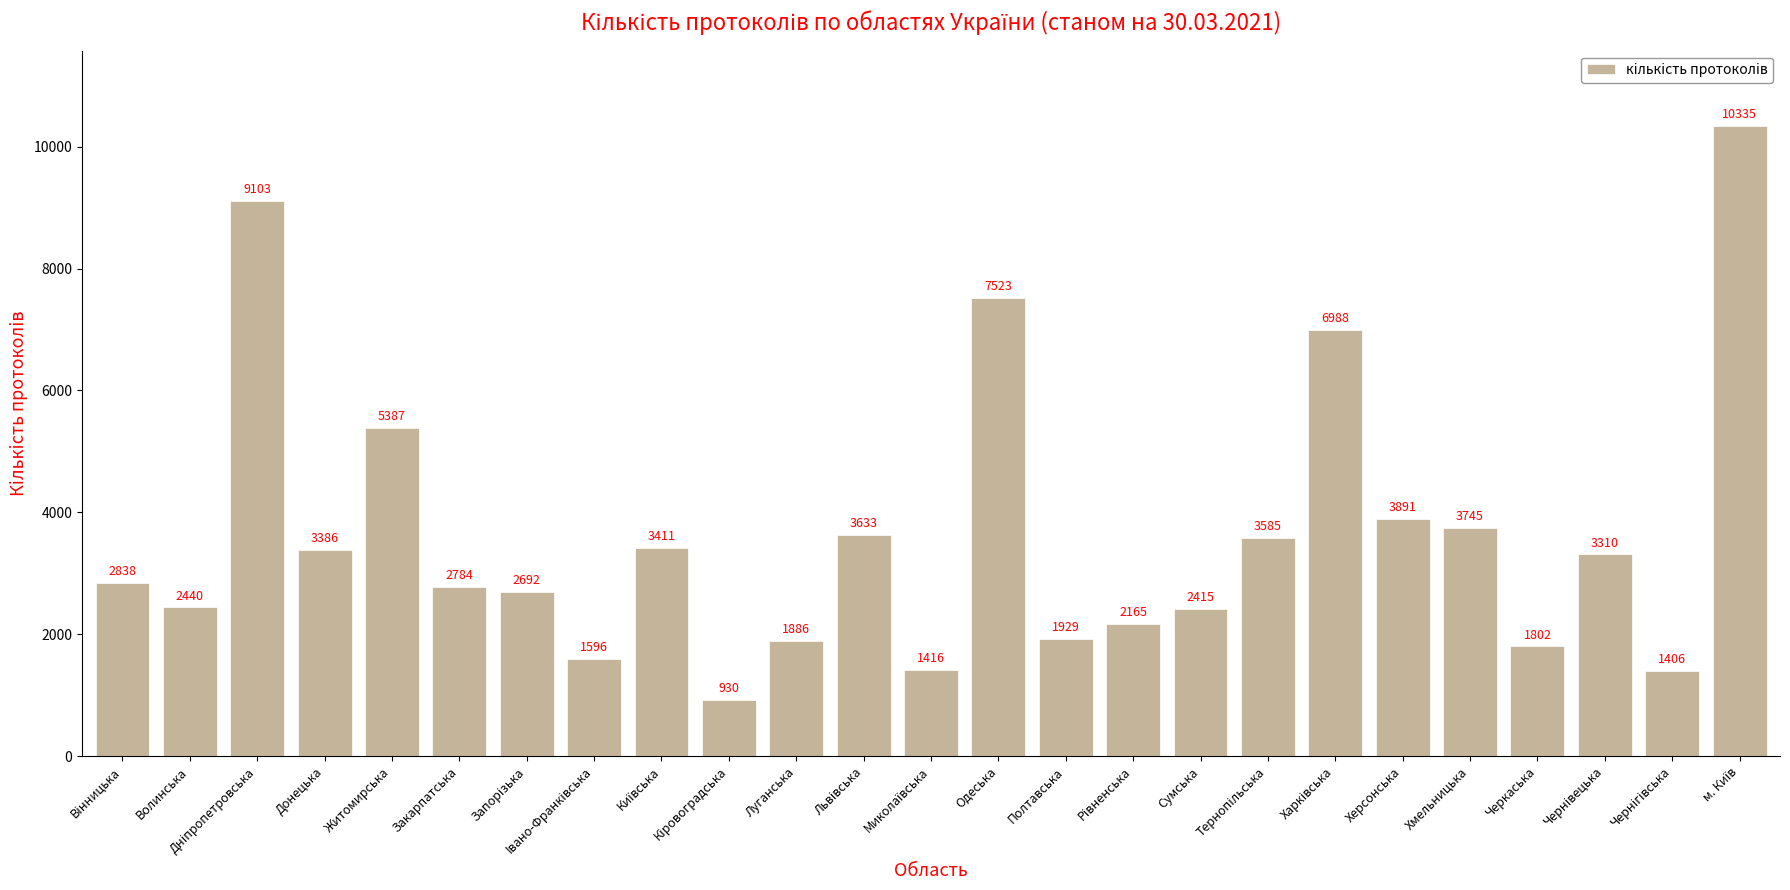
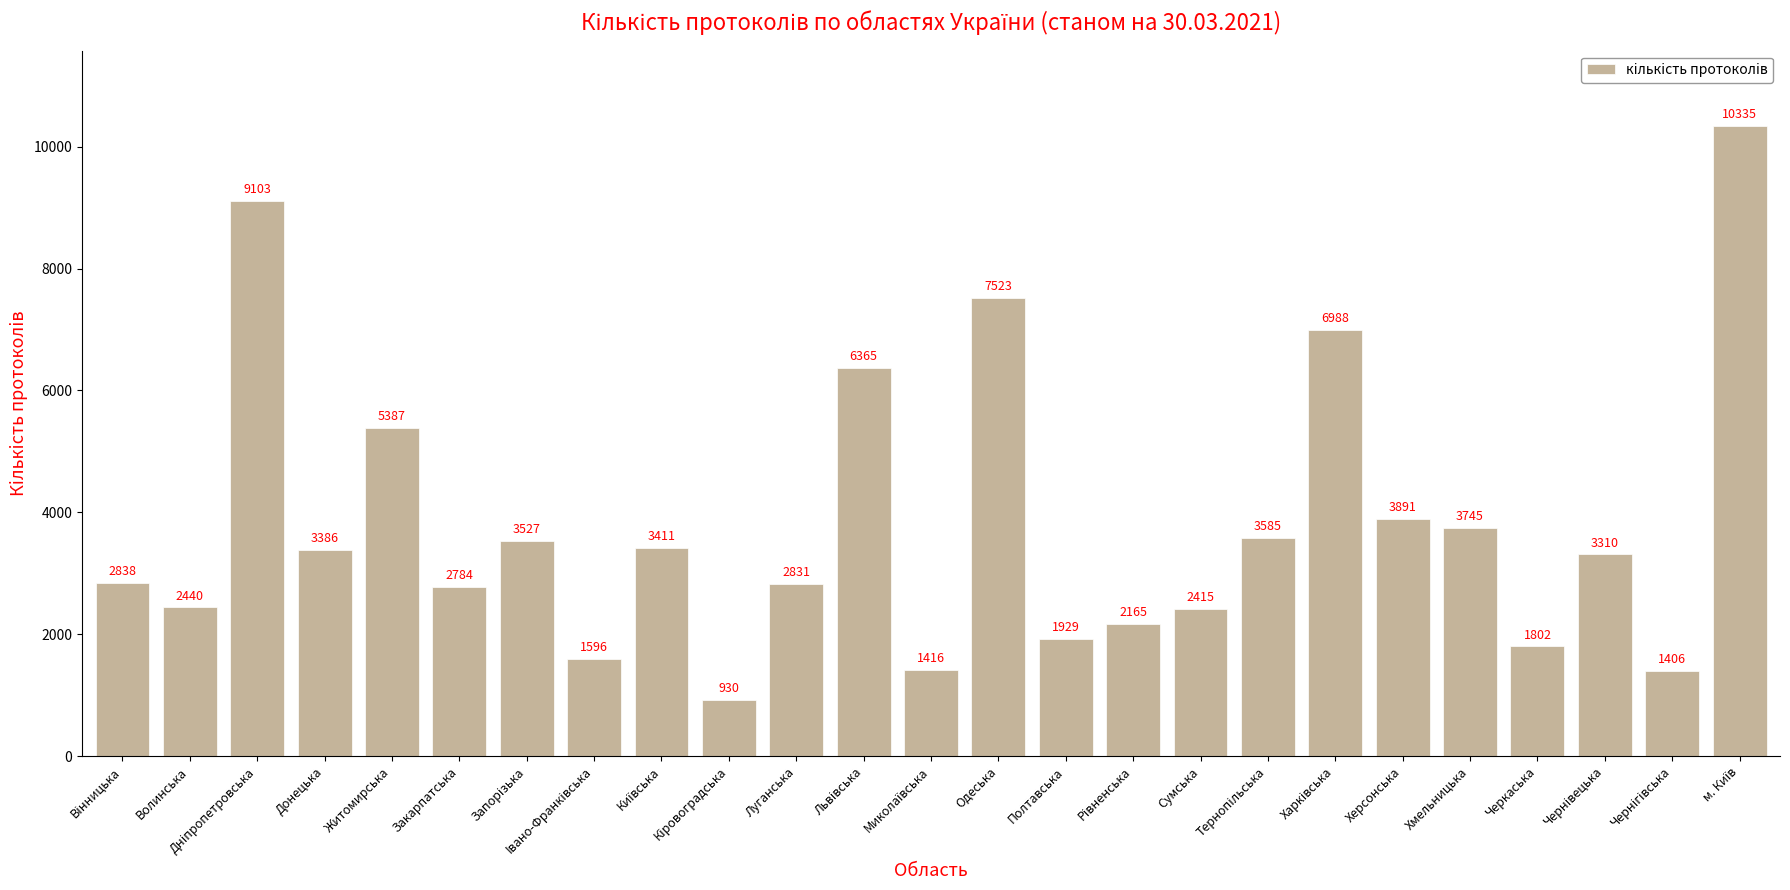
Запорізька: 2692 -> 3527
Луганська: 1886 -> 2831
Львівська: 3633 -> 6365
